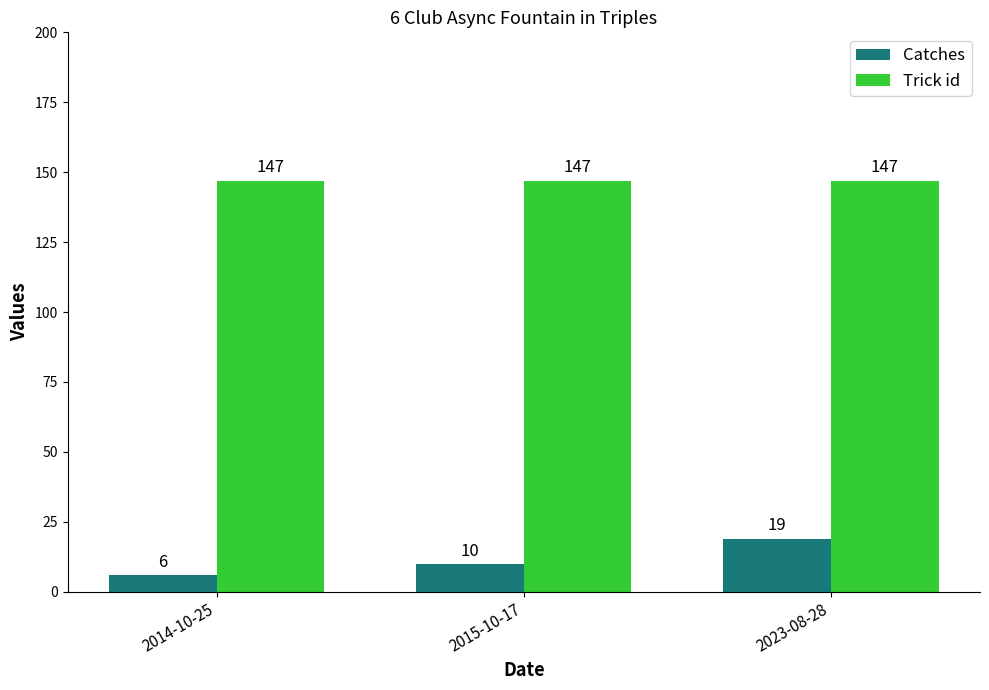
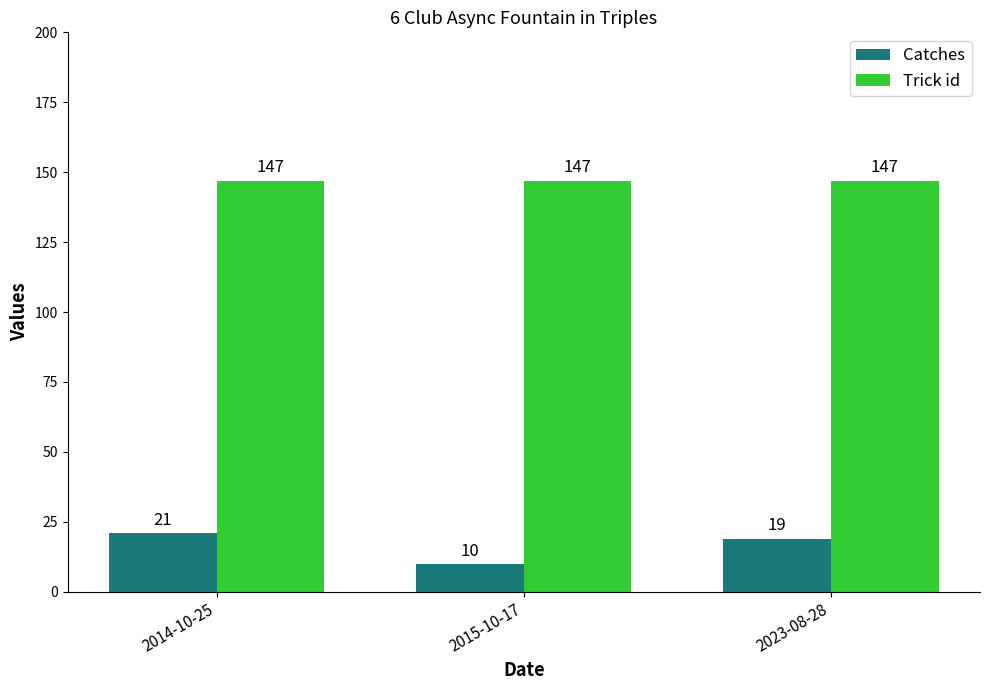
Catches, 2014-10-25: 6 -> 21
